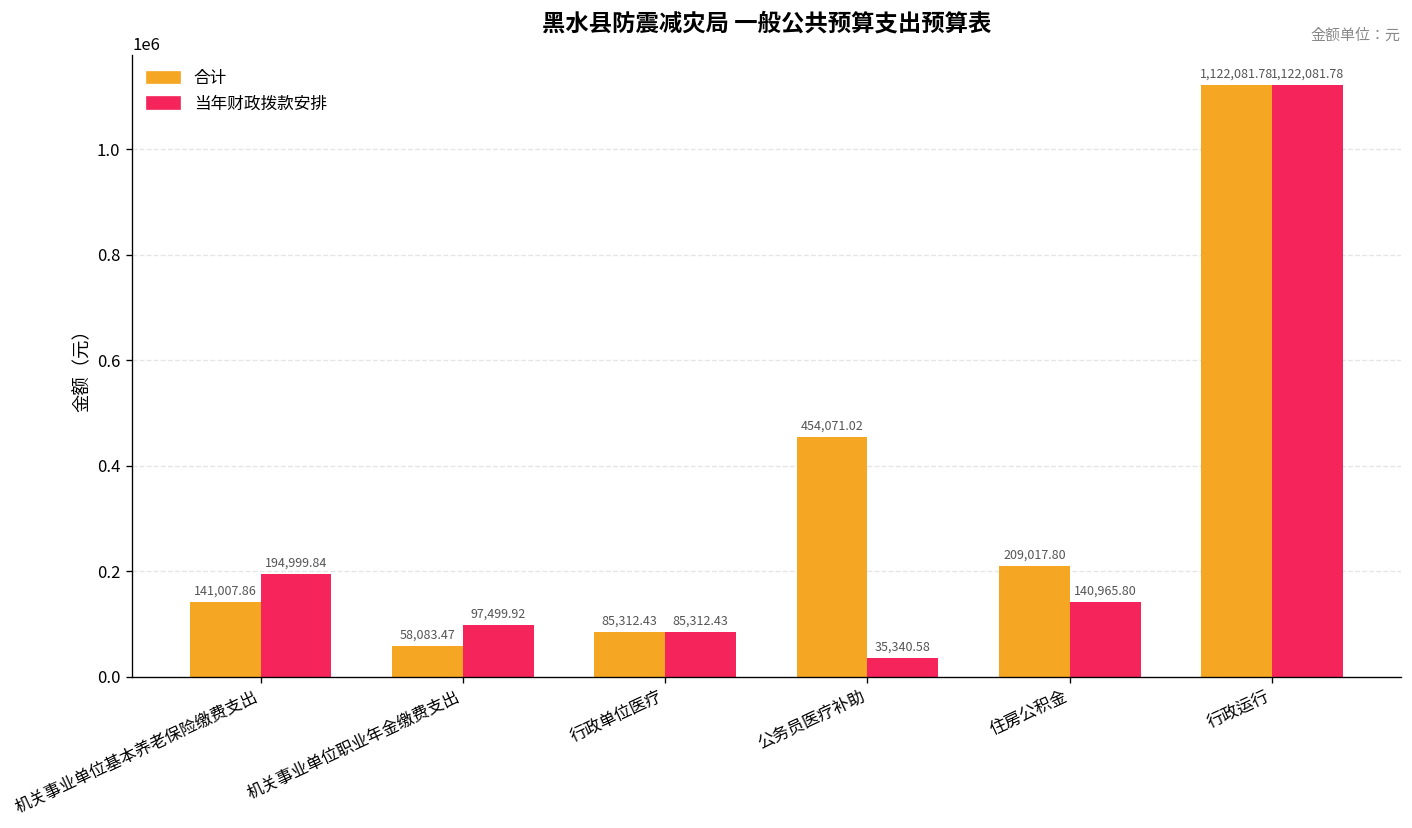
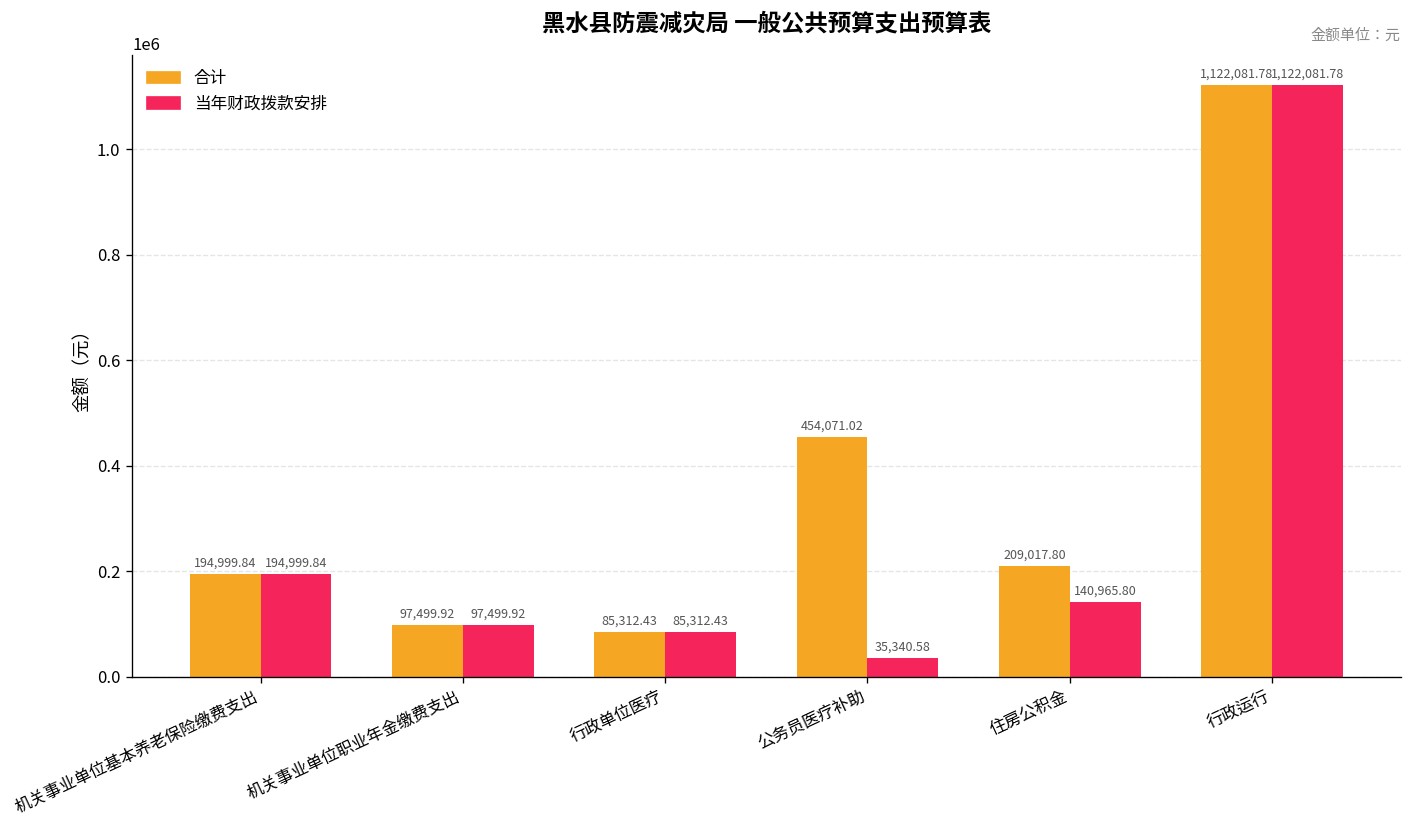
合计, 机关事业单位基本养老保险缴费支出: 141,007.86 -> 194,999.84
合计, 机关事业单位职业年金缴费支出: 58,083.47 -> 97,499.92
